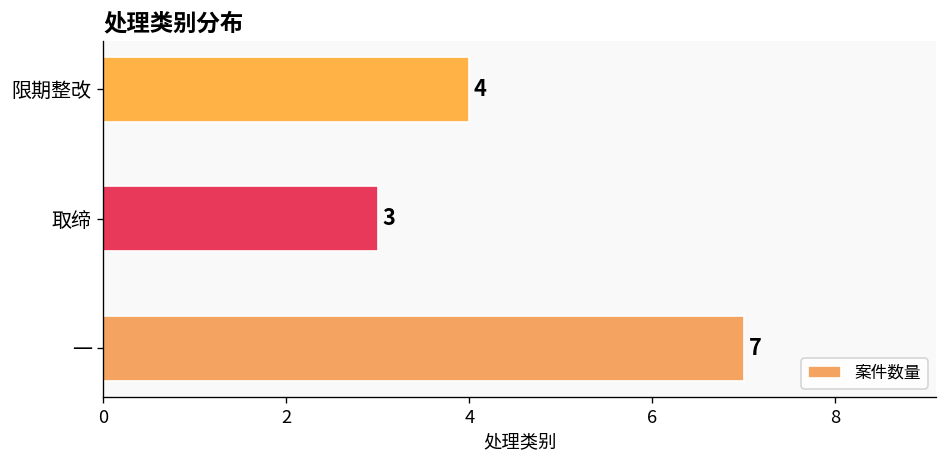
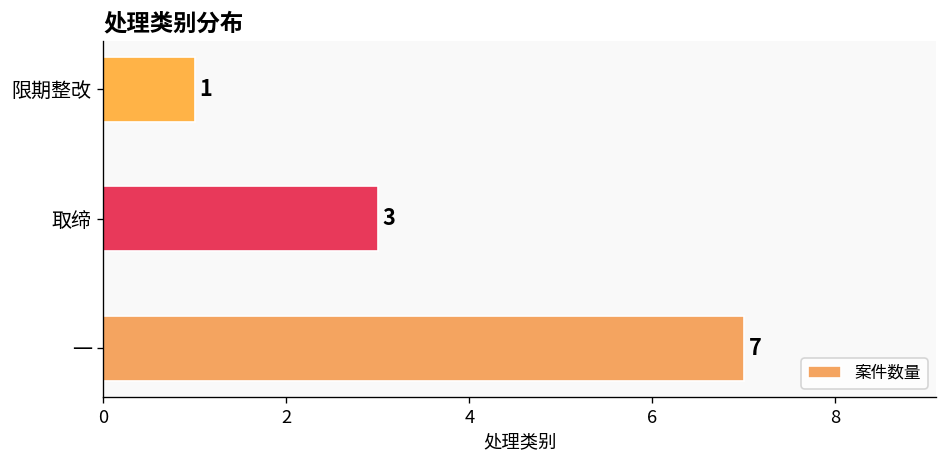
限期整改: 4 -> 1
